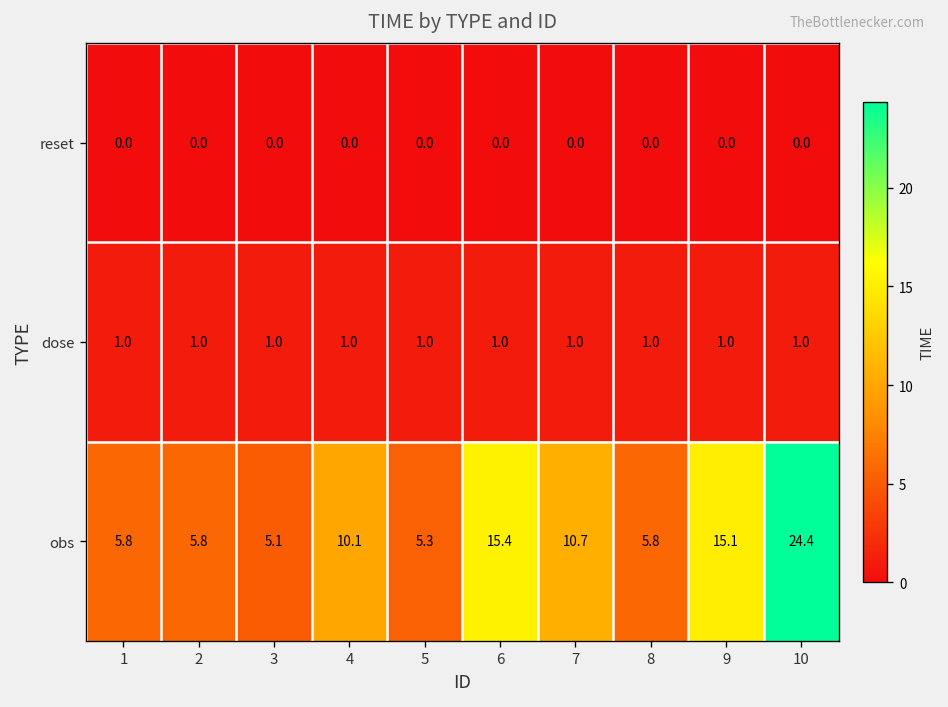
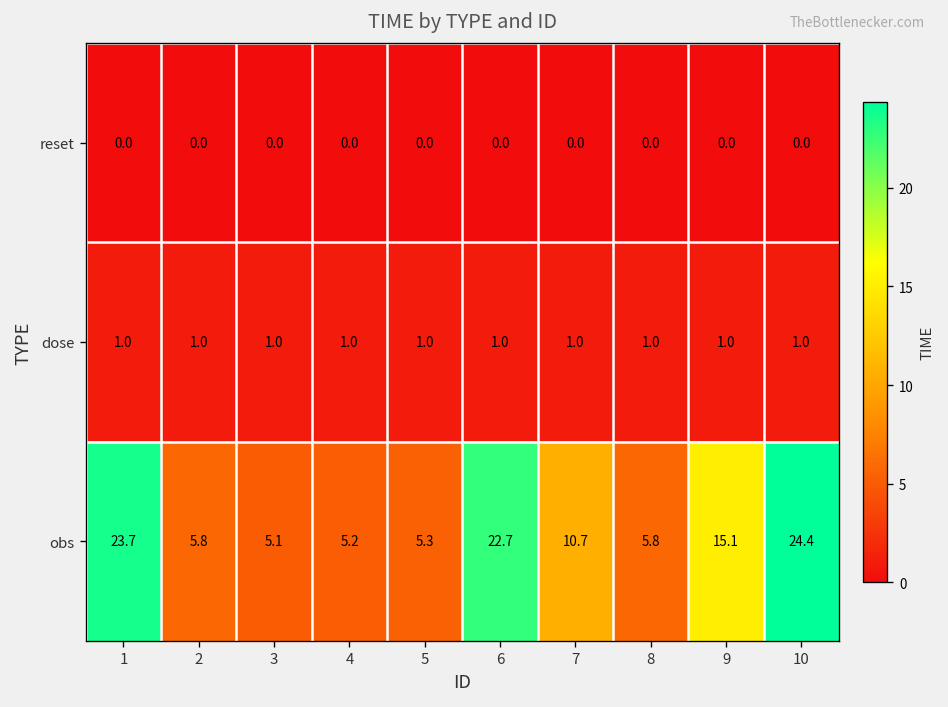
obs, 1: 5.8 -> 23.7
obs, 4: 10.1 -> 5.2
obs, 6: 15.4 -> 22.7
